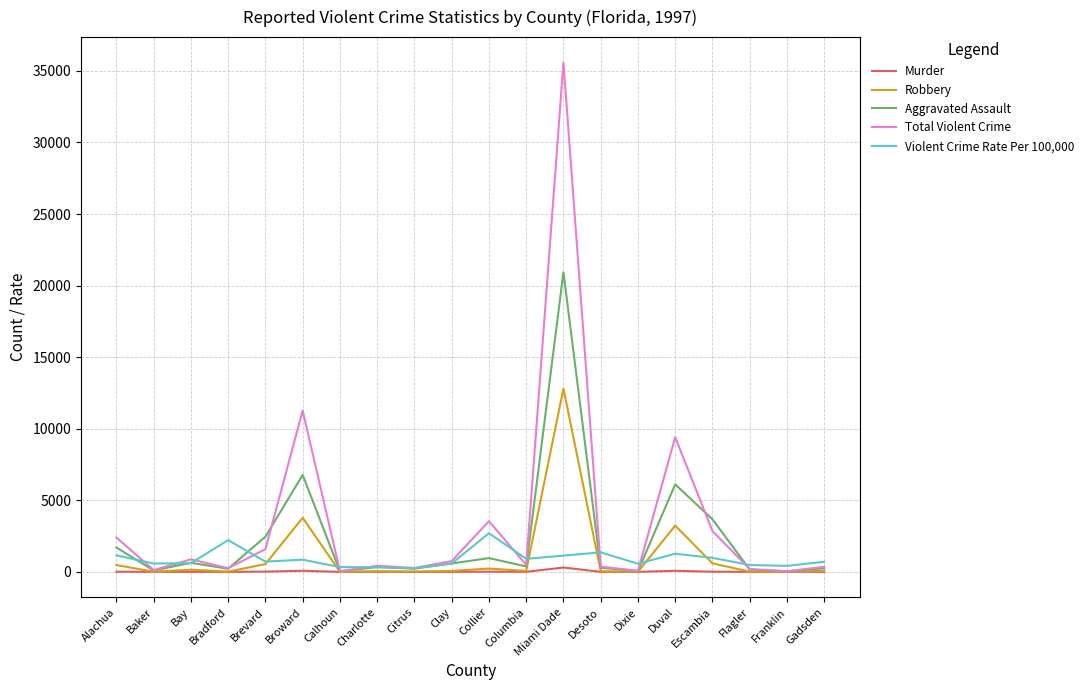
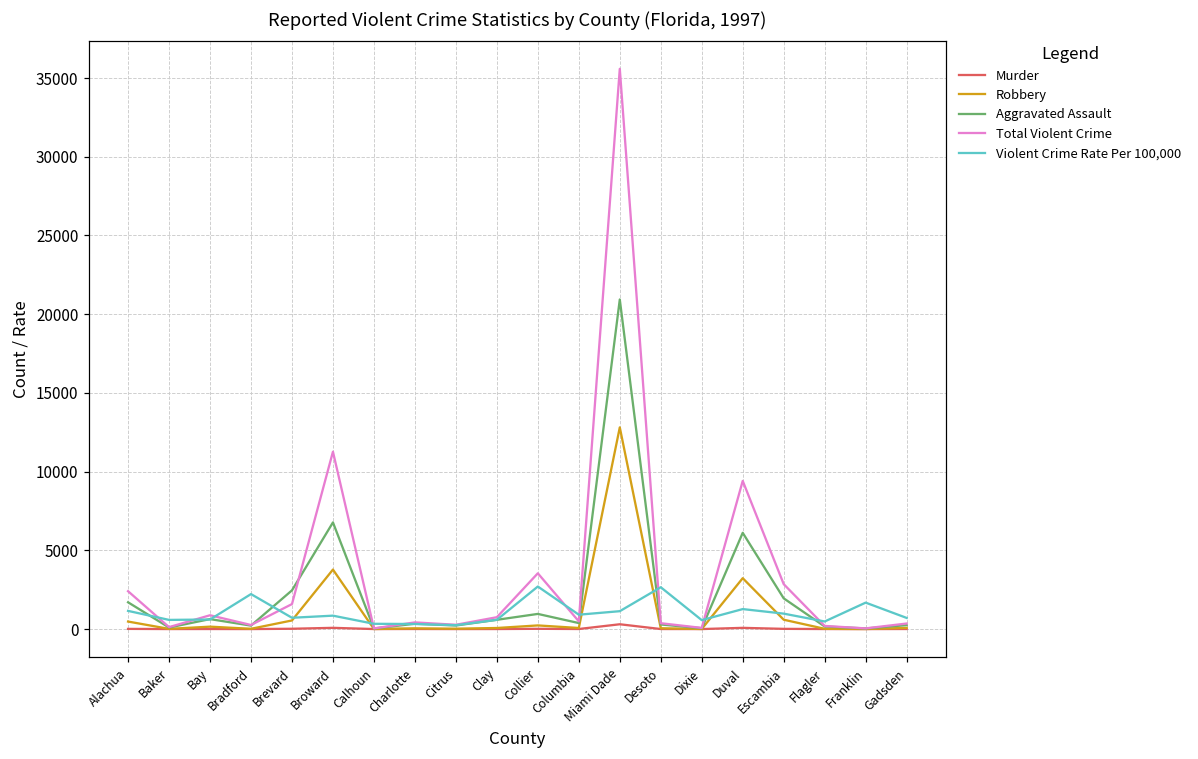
Violent Crime Rate Per 100,000, Desoto: 1400 -> 2700
Aggravated Assault, Escambia: 3700 -> 2000
Violent Crime Rate Per 100,000, Franklin: 400 -> 1700
